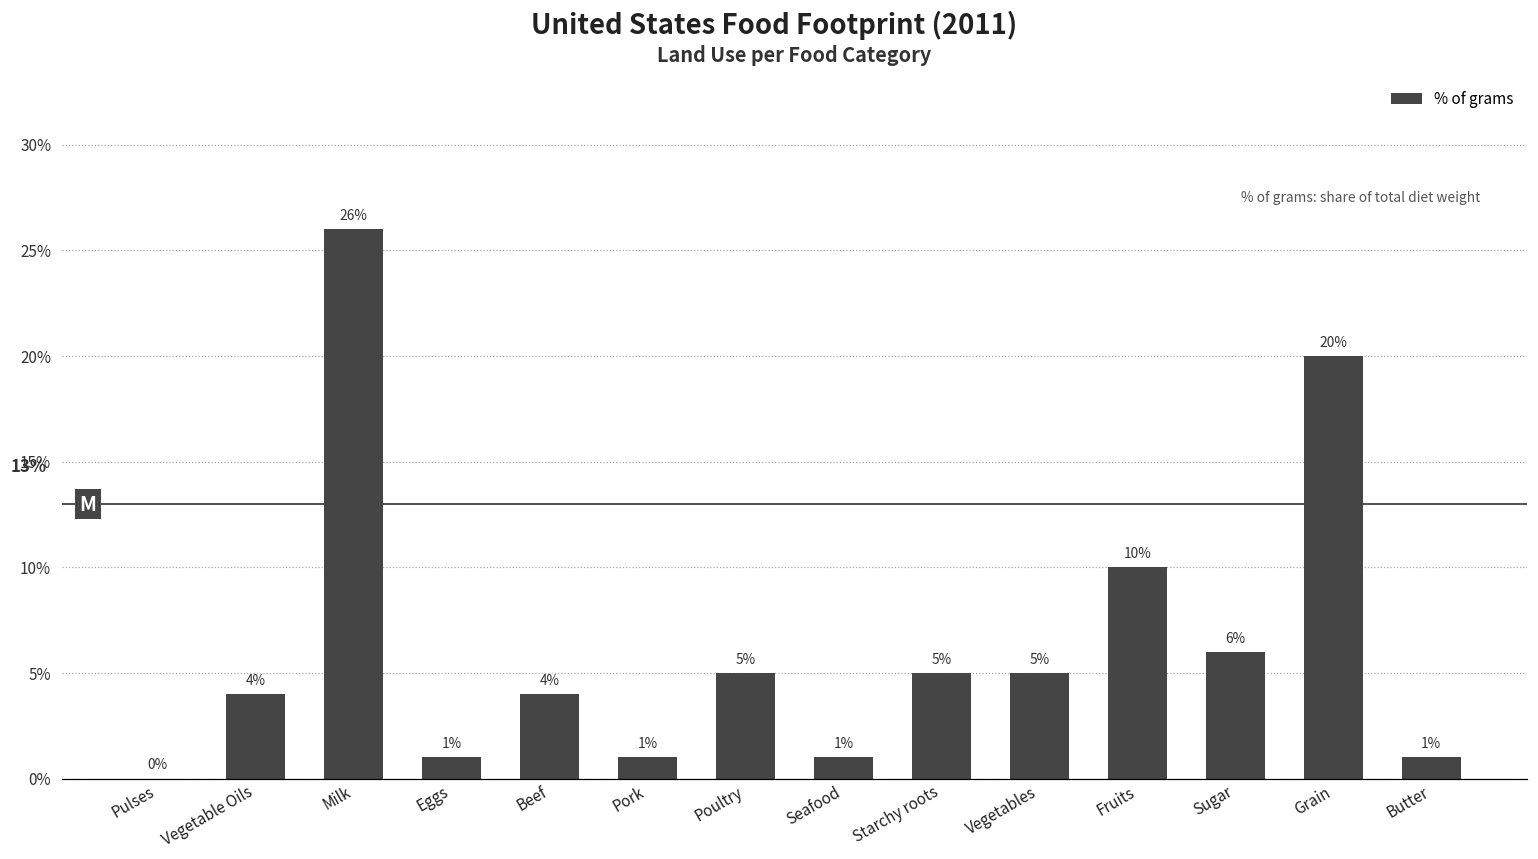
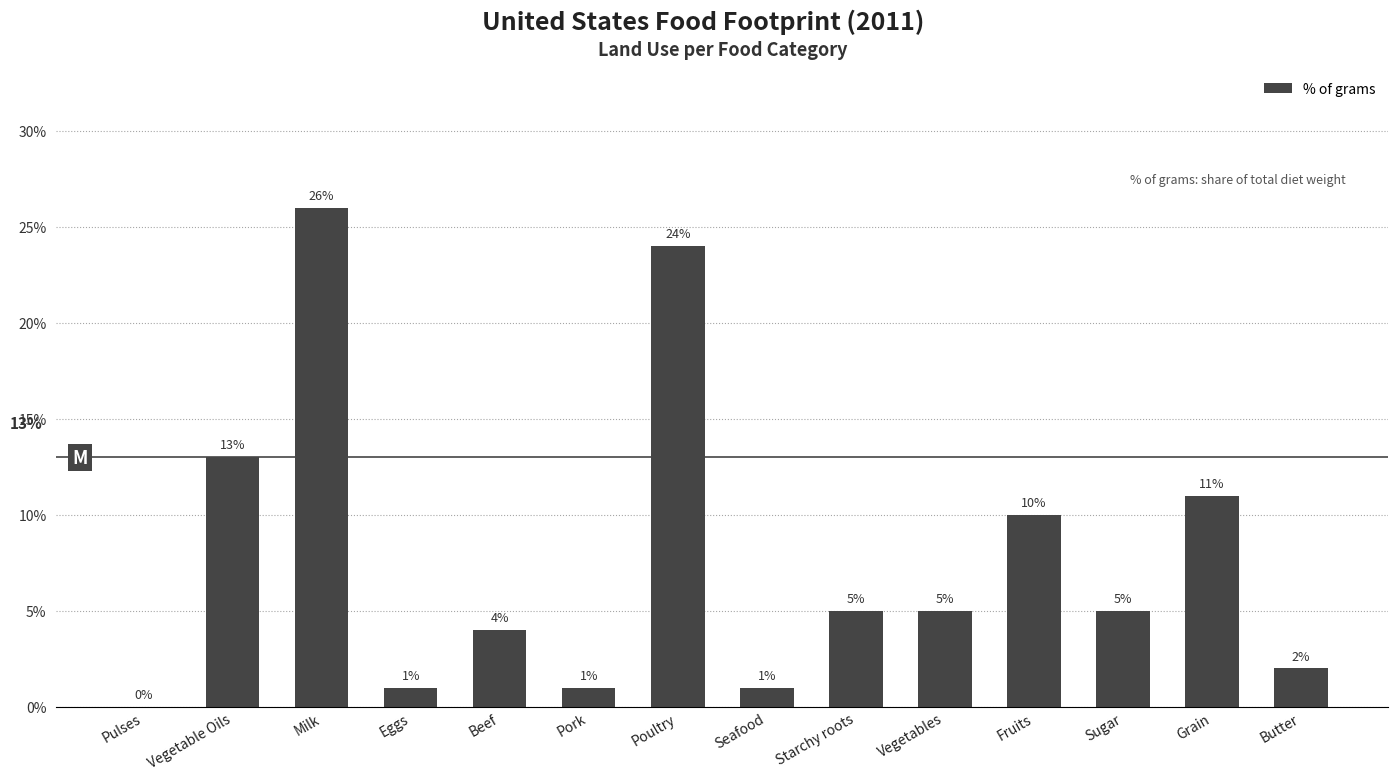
Vegetable Oils: 4% -> 13%
Poultry: 5% -> 24%
Sugar: 6% -> 5%
Grain: 20% -> 11%
Butter: 1% -> 2%
